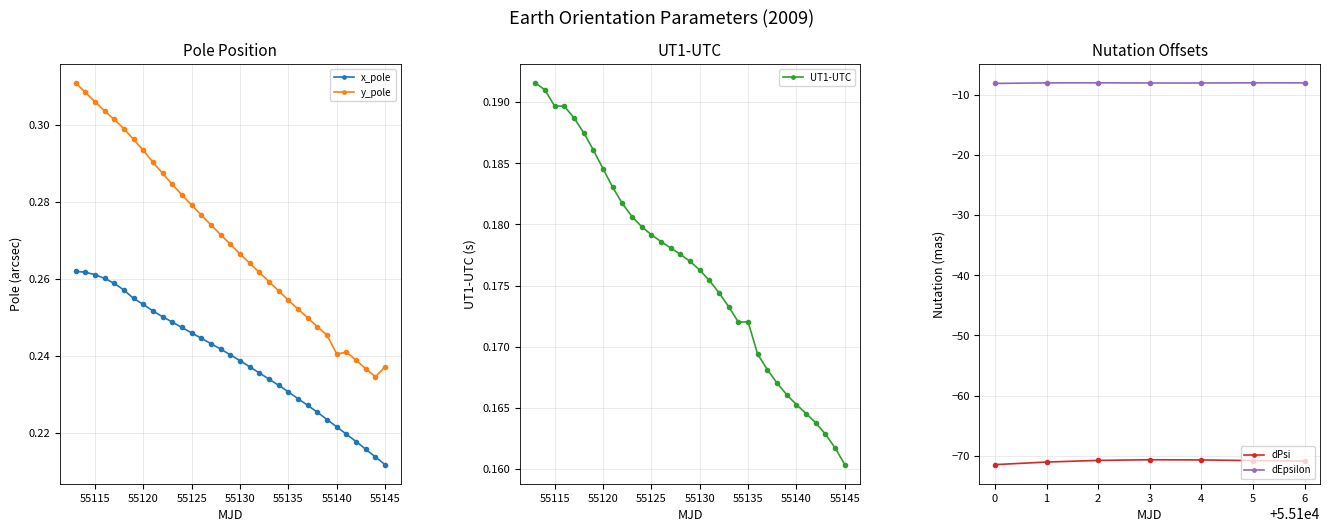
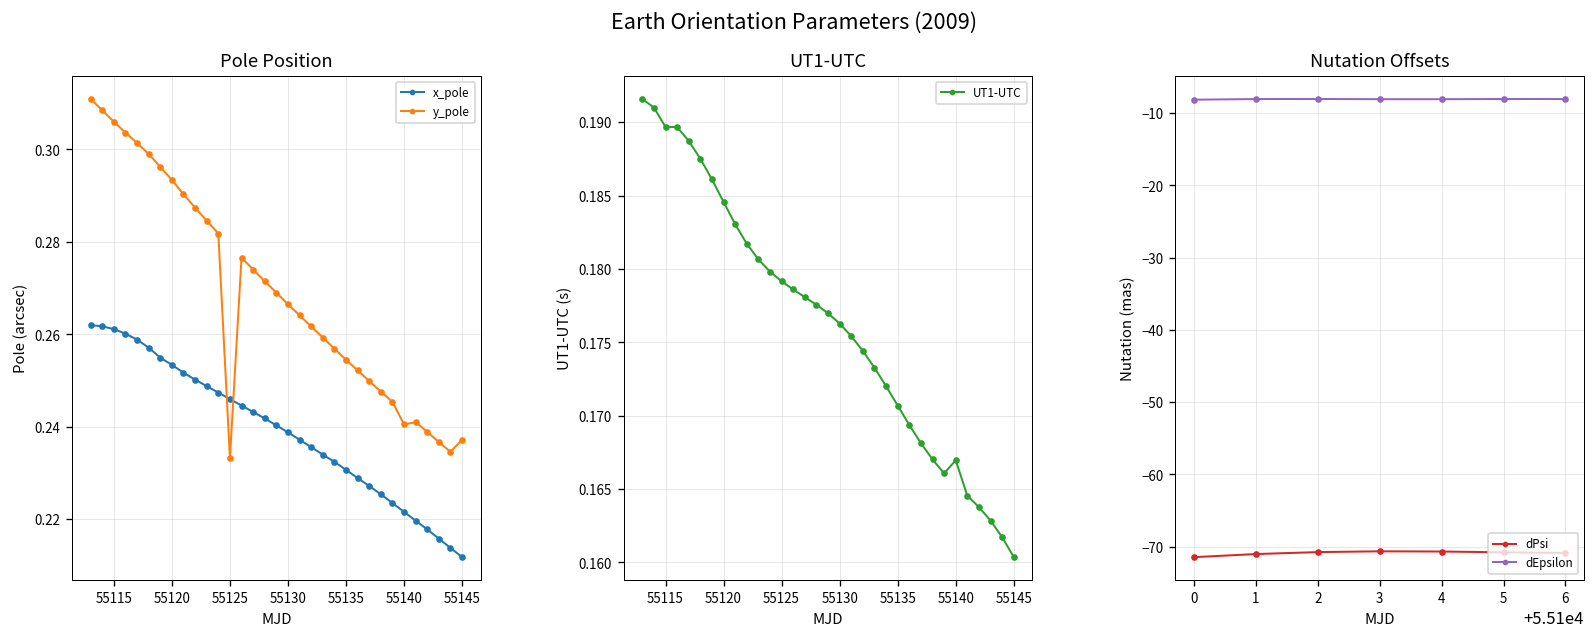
Pole Position, y_pole, 55125: 0.279 -> 0.233
UT1-UTC, 55135: 0.1720 -> 0.1707
UT1-UTC, 55140: 0.1653 -> 0.1670
